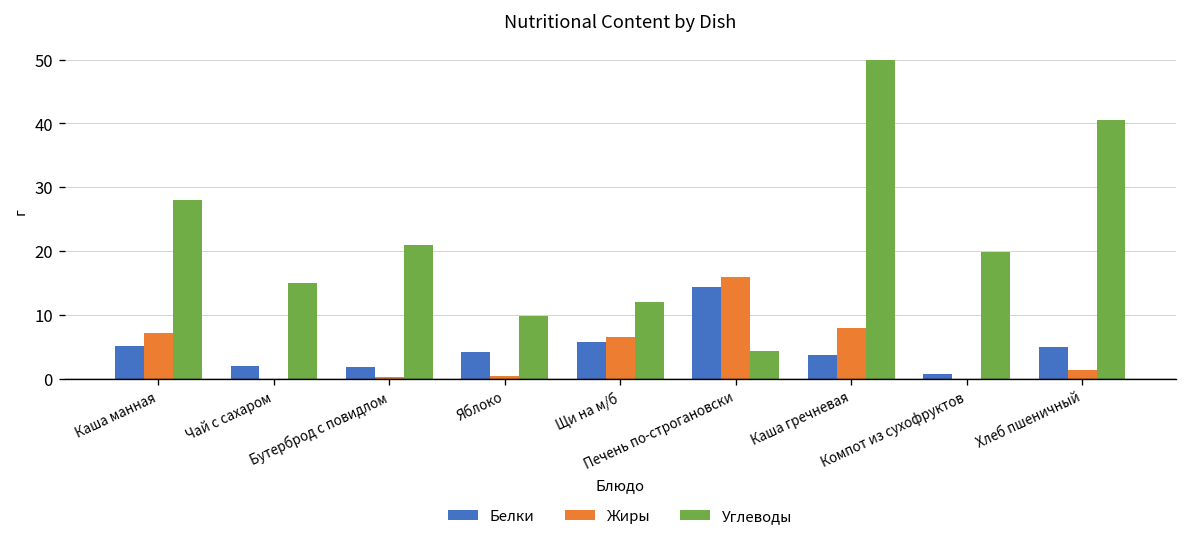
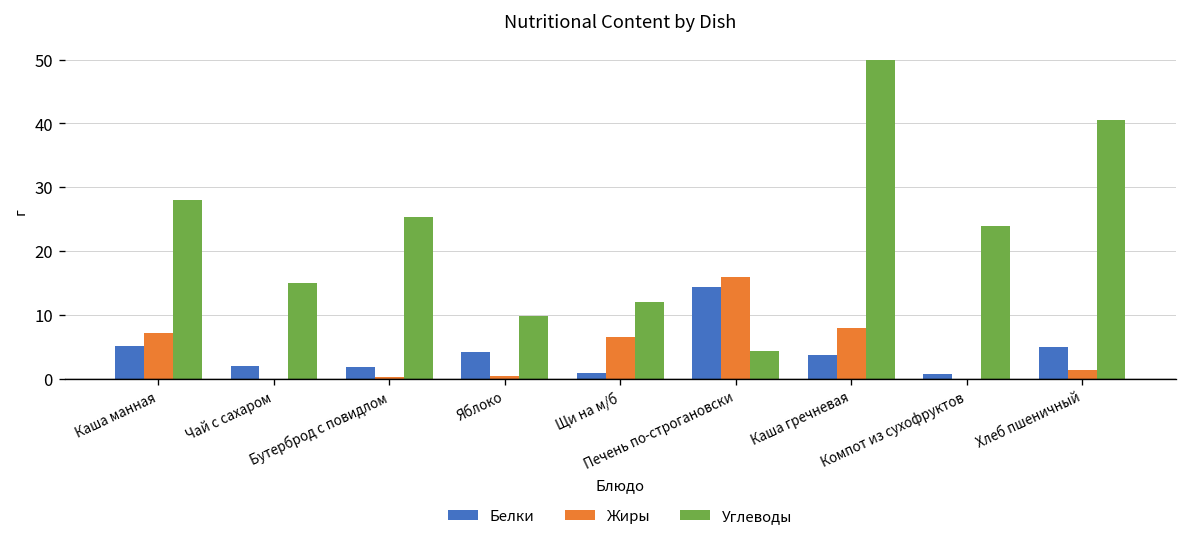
Углеводы, Бутерброд с повидлом: 21 -> 25
Белки, Щи на м/б: 6 -> 1
Углеводы, Компот из сухофруктов: 20 -> 24
